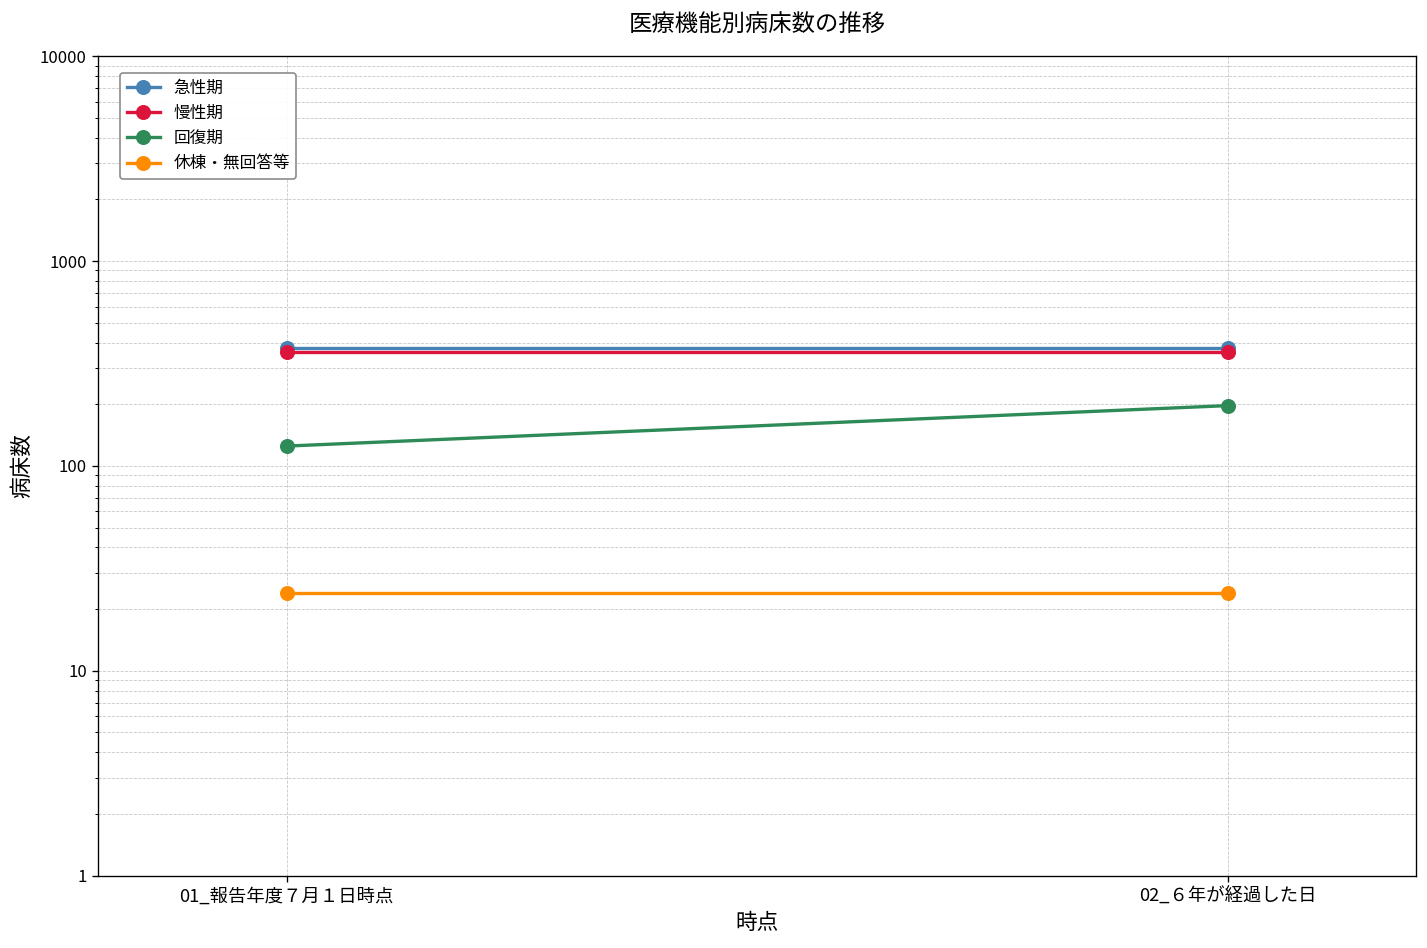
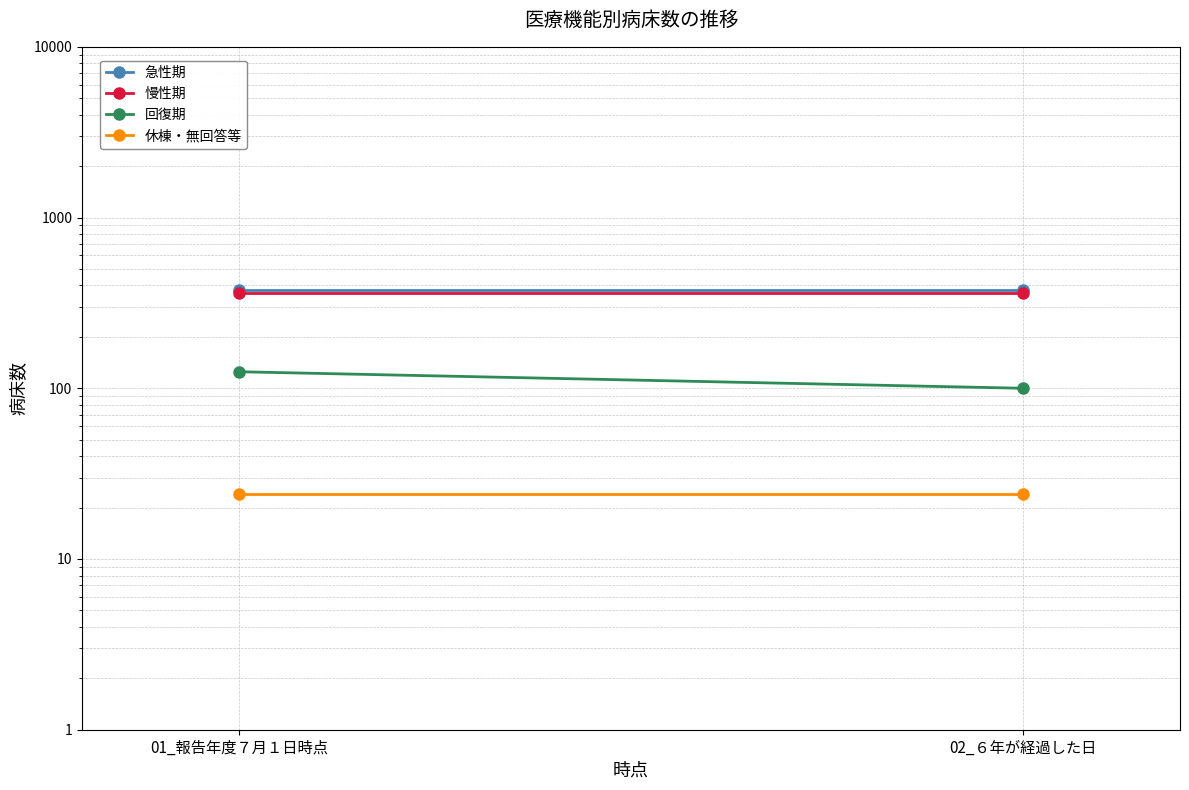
回復期, 02_６年が経過した日: 200 -> 100
